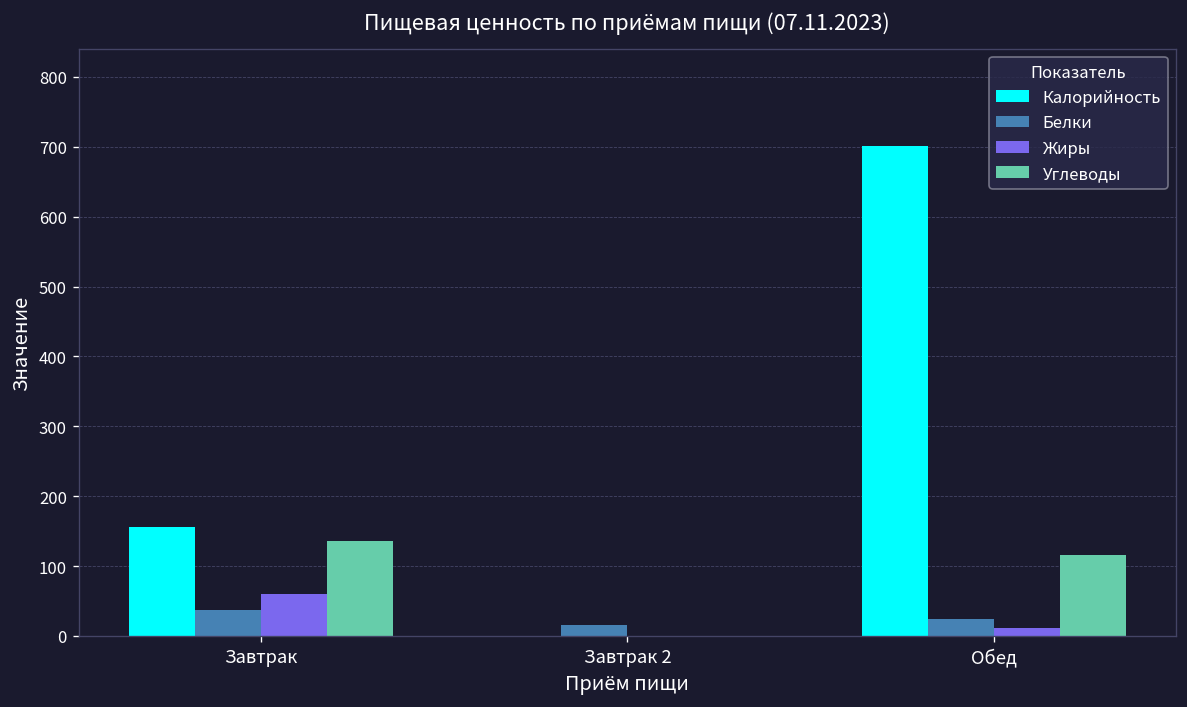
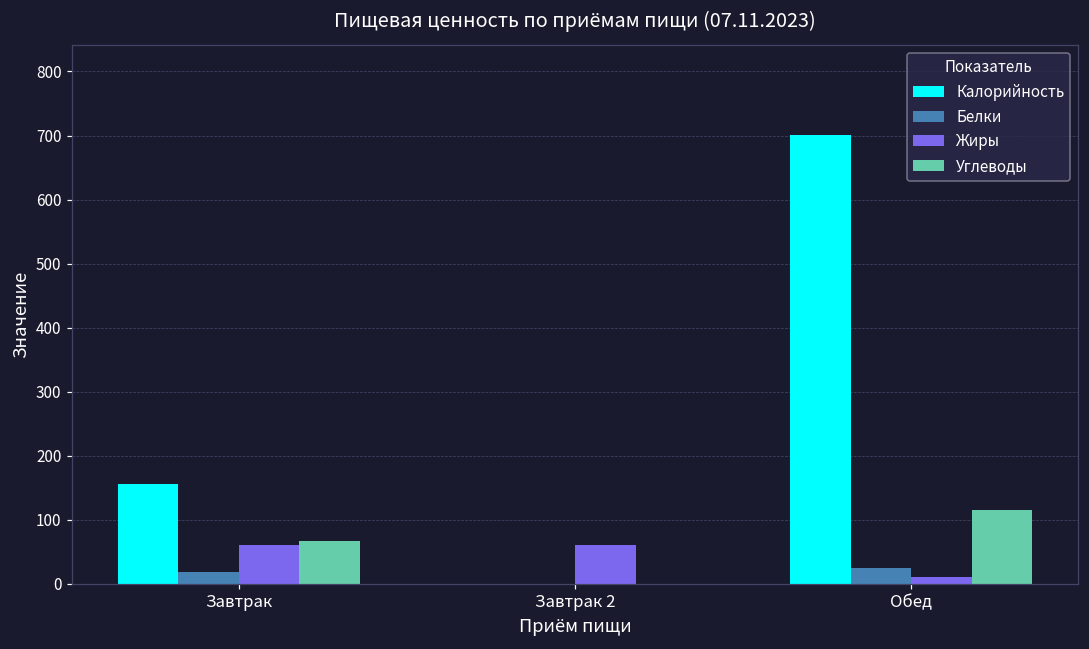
Белки, Завтрак: 40 -> 20
Углеводы, Завтрак: 140 -> 70
Белки, Завтрак 2: 20 -> 0
Жиры, Завтрак 2: 0 -> 60
